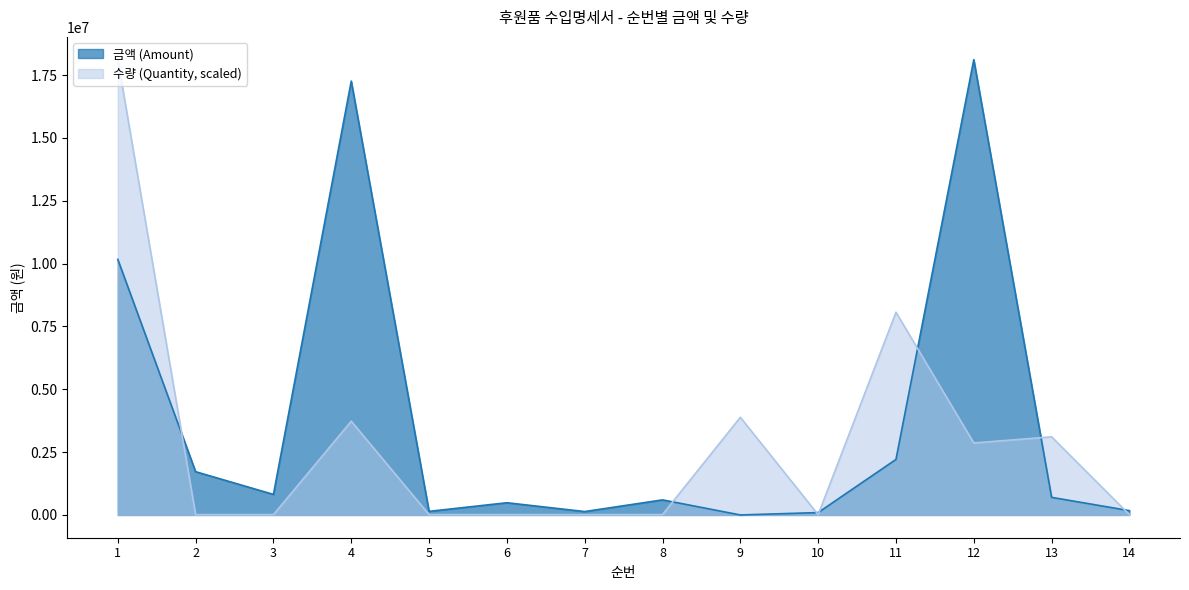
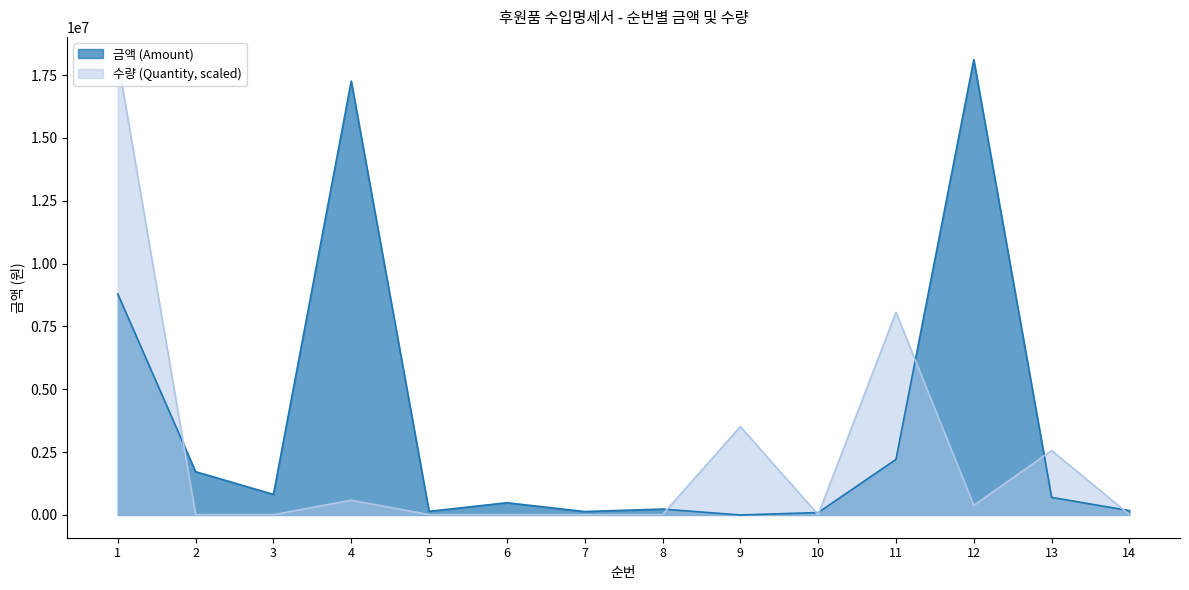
금액 (Amount), 1: 10200000 -> 8800000
수량 (Quantity, scaled), 4: 3700000 -> 600000
금액 (Amount), 8: 600000 -> 200000
수량 (Quantity, scaled), 9: 3900000 -> 3500000
수량 (Quantity, scaled), 12: 2900000 -> 400000
수량 (Quantity, scaled), 13: 3100000 -> 2600000
